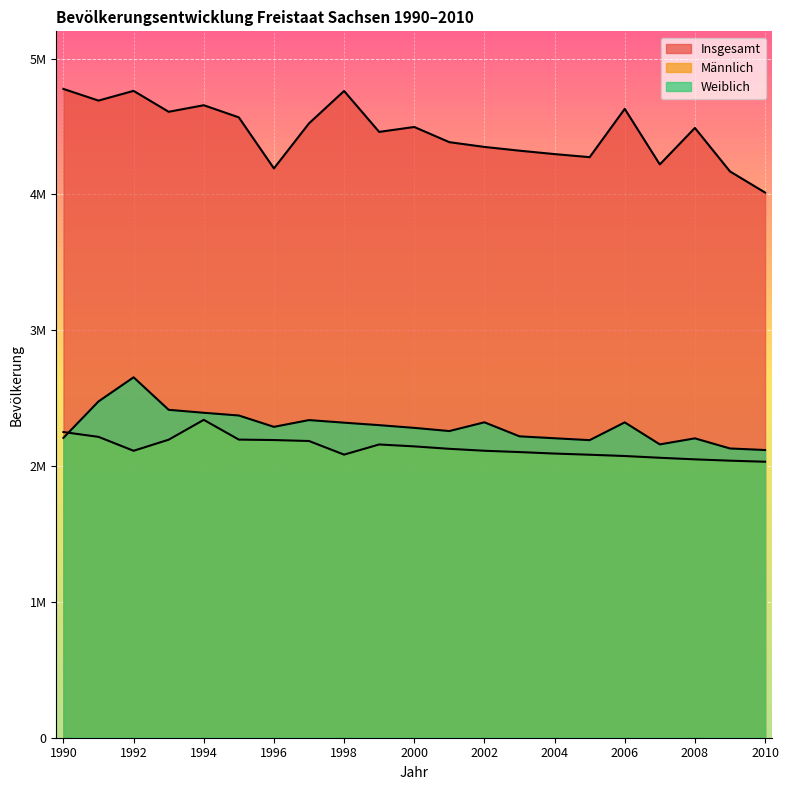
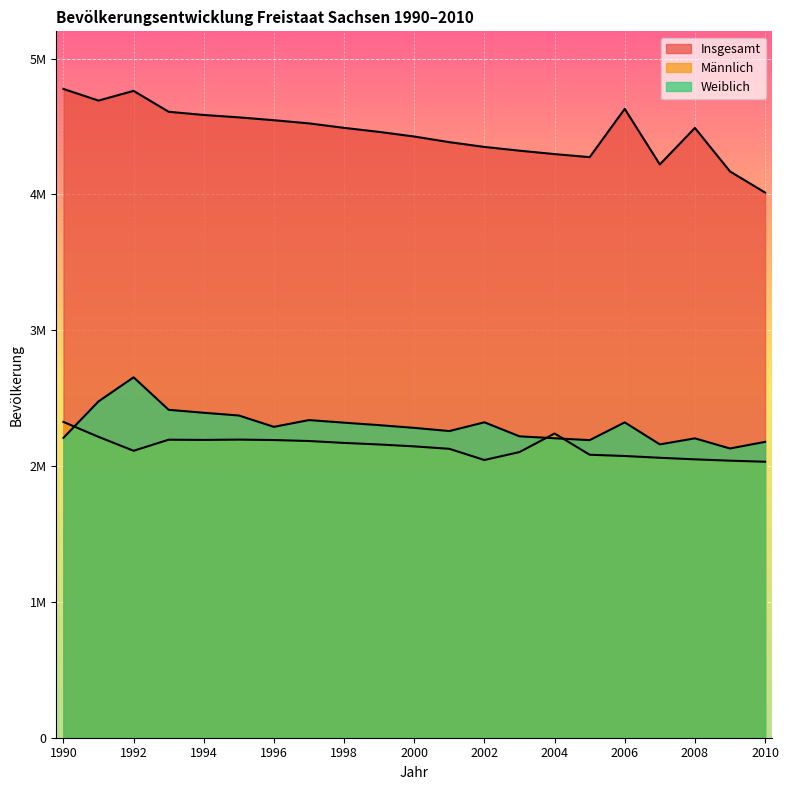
Männlich, 1990: 2250000 -> 2320000
Insgesamt, 1994: 4660000 -> 4580000
Männlich, 1994: 2340000 -> 2190000
Insgesamt, 1996: 4190000 -> 4550000
Insgesamt, 1998: 4760000 -> 4490000
Männlich, 1998: 2080000 -> 2170000
Insgesamt, 2000: 4500000 -> 4430000
Männlich, 2002: 2110000 -> 2040000
Männlich, 2004: 2090000 -> 2240000
Weiblich, 2010: 2120000 -> 2180000
